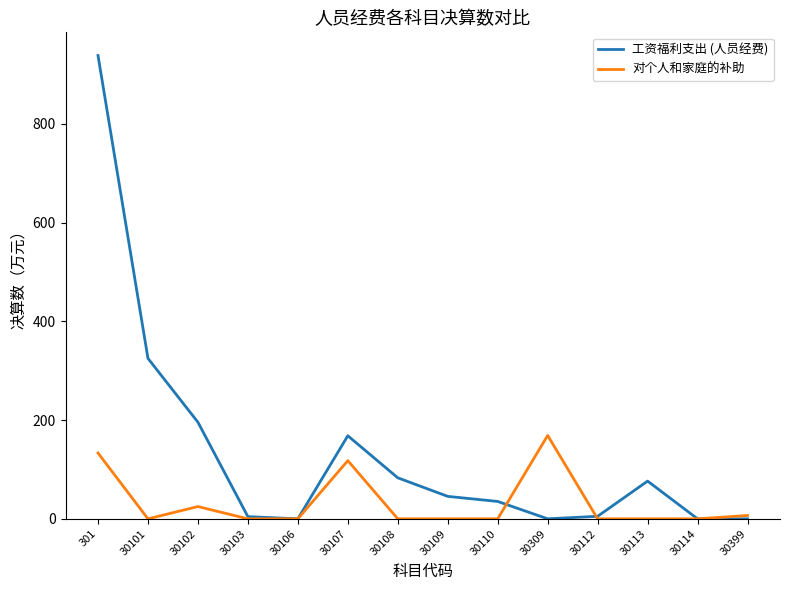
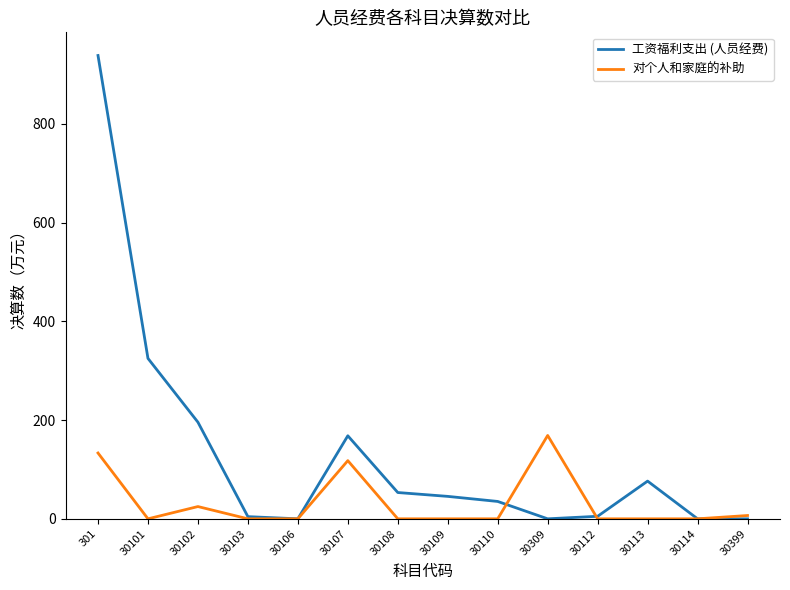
工资福利支出 (人员经费), 30108: 80 -> 50
